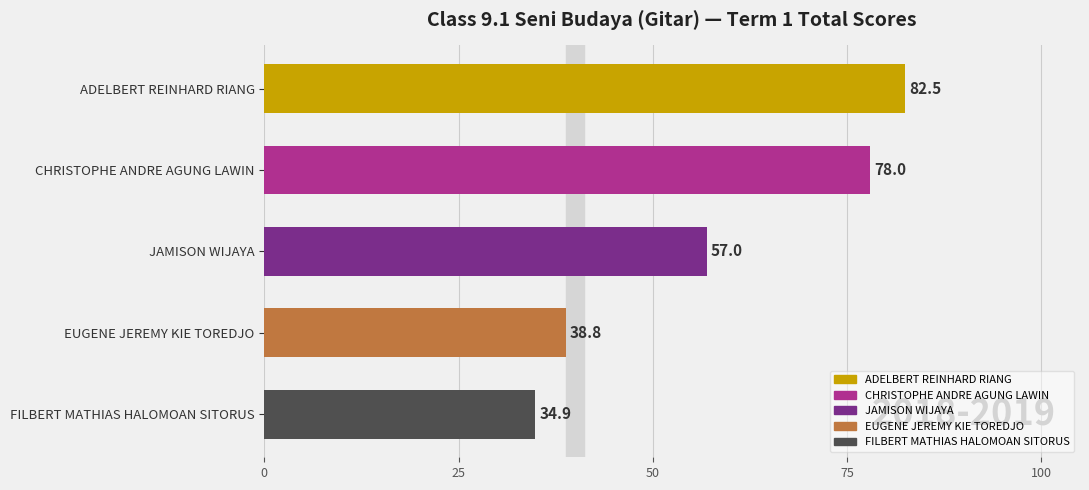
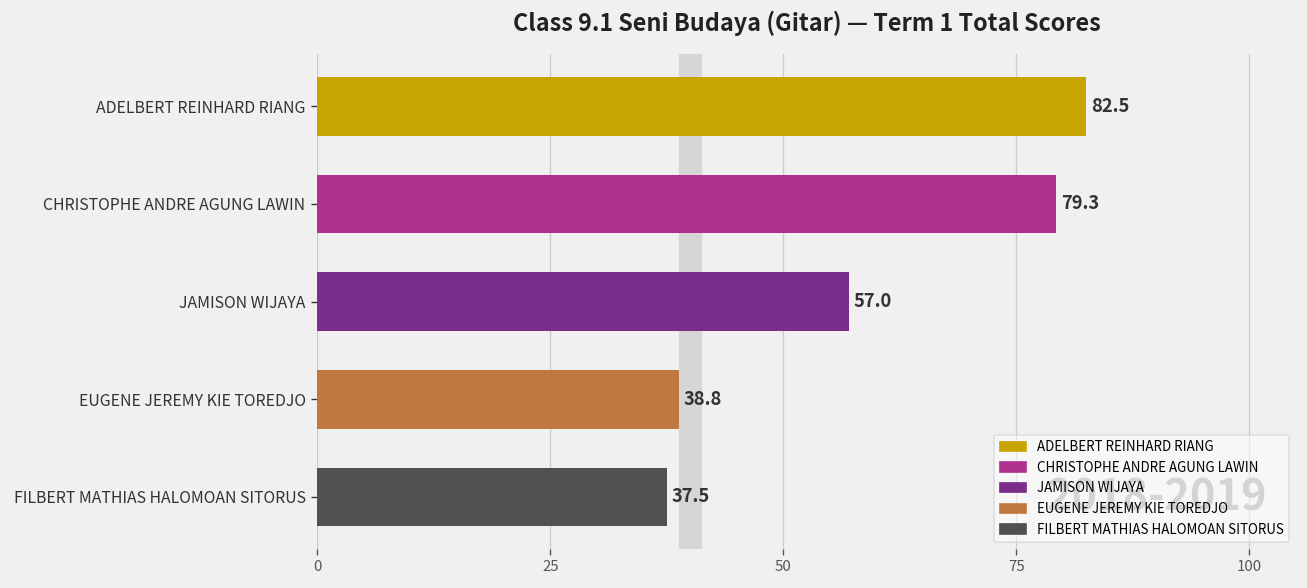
CHRISTOPHE ANDRE AGUNG LAWIN: 78.0 -> 79.3
FILBERT MATHIAS HALOMOAN SITORUS: 34.9 -> 37.5
